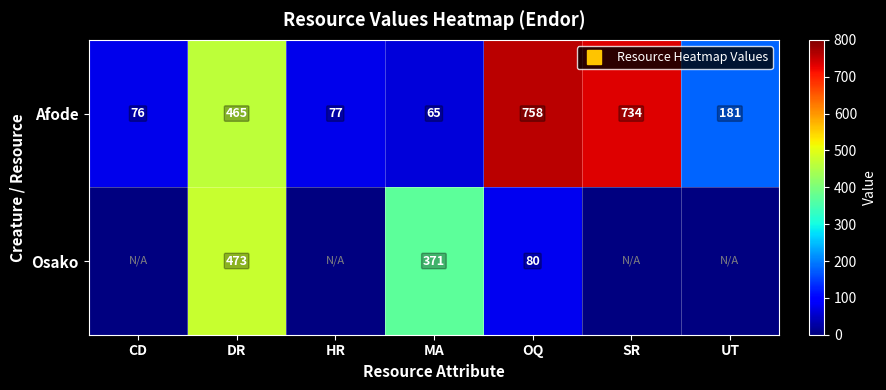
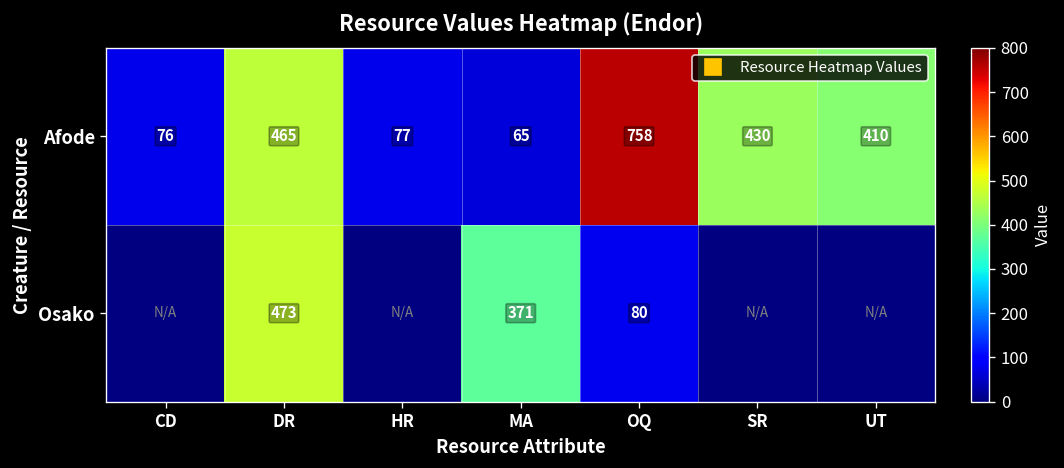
Afode, SR: 734 -> 430
Afode, UT: 181 -> 410
